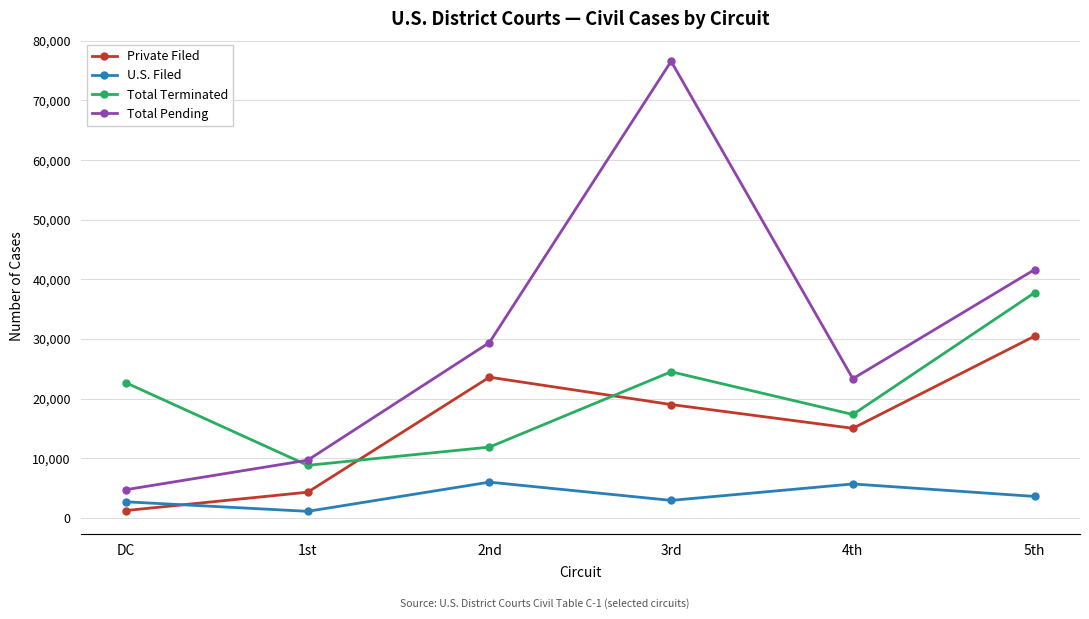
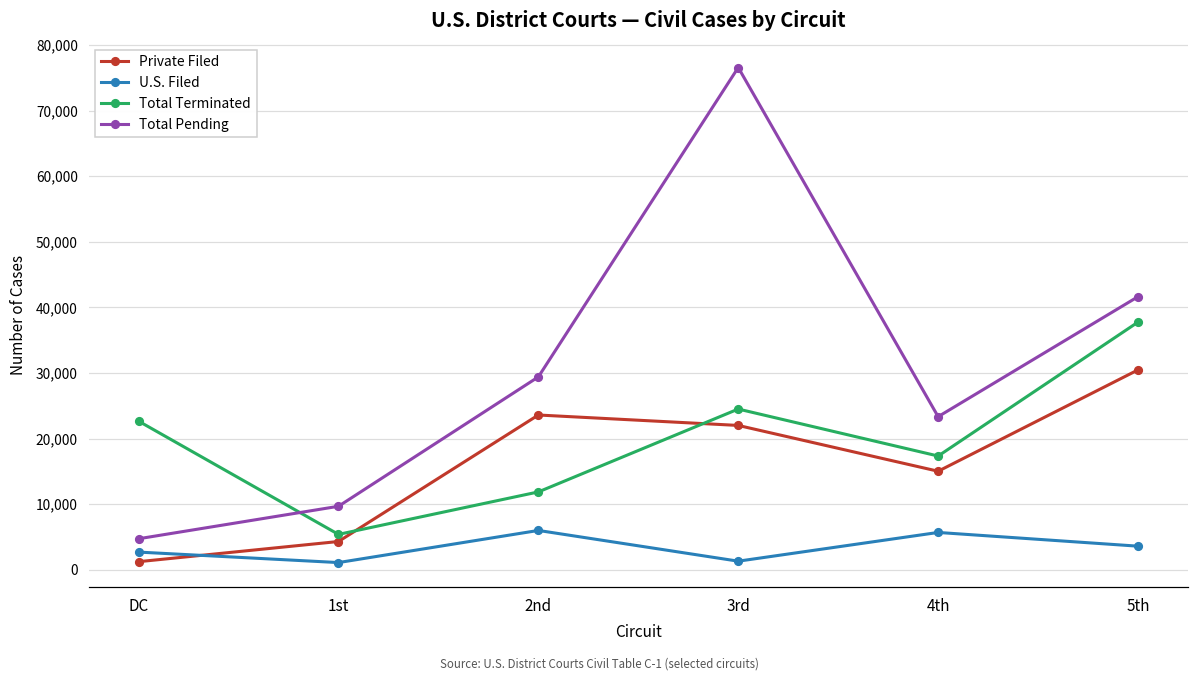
Total Terminated, 1st: 9,000 -> 5,000
Private Filed, 3rd: 19,000 -> 22,000
U.S. Filed, 3rd: 3,000 -> 1,000
